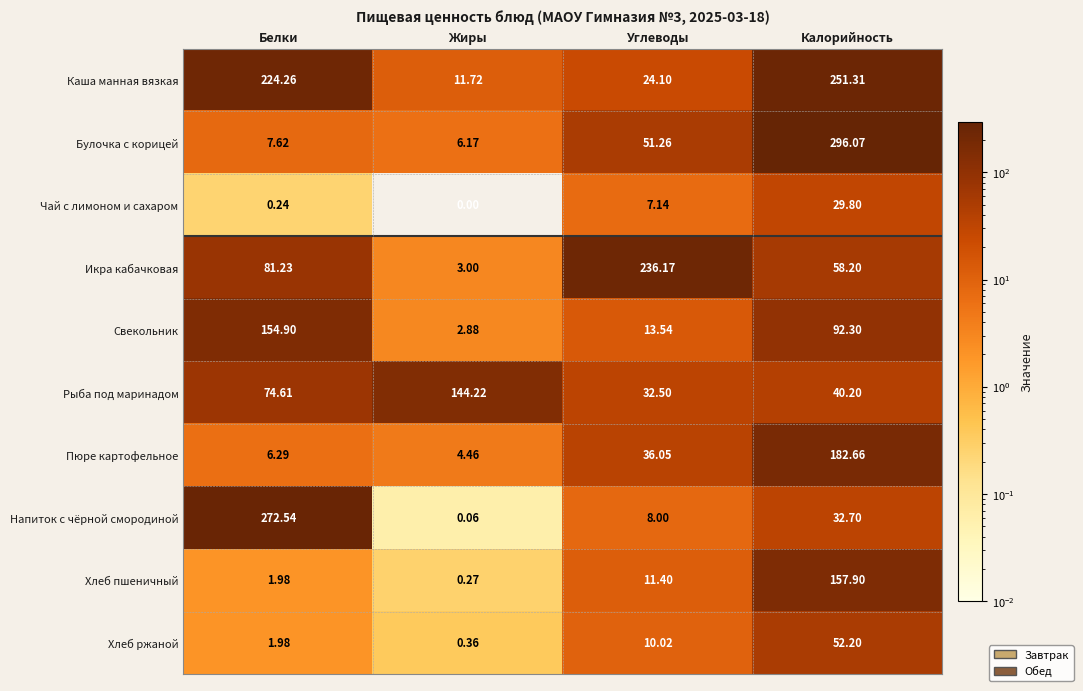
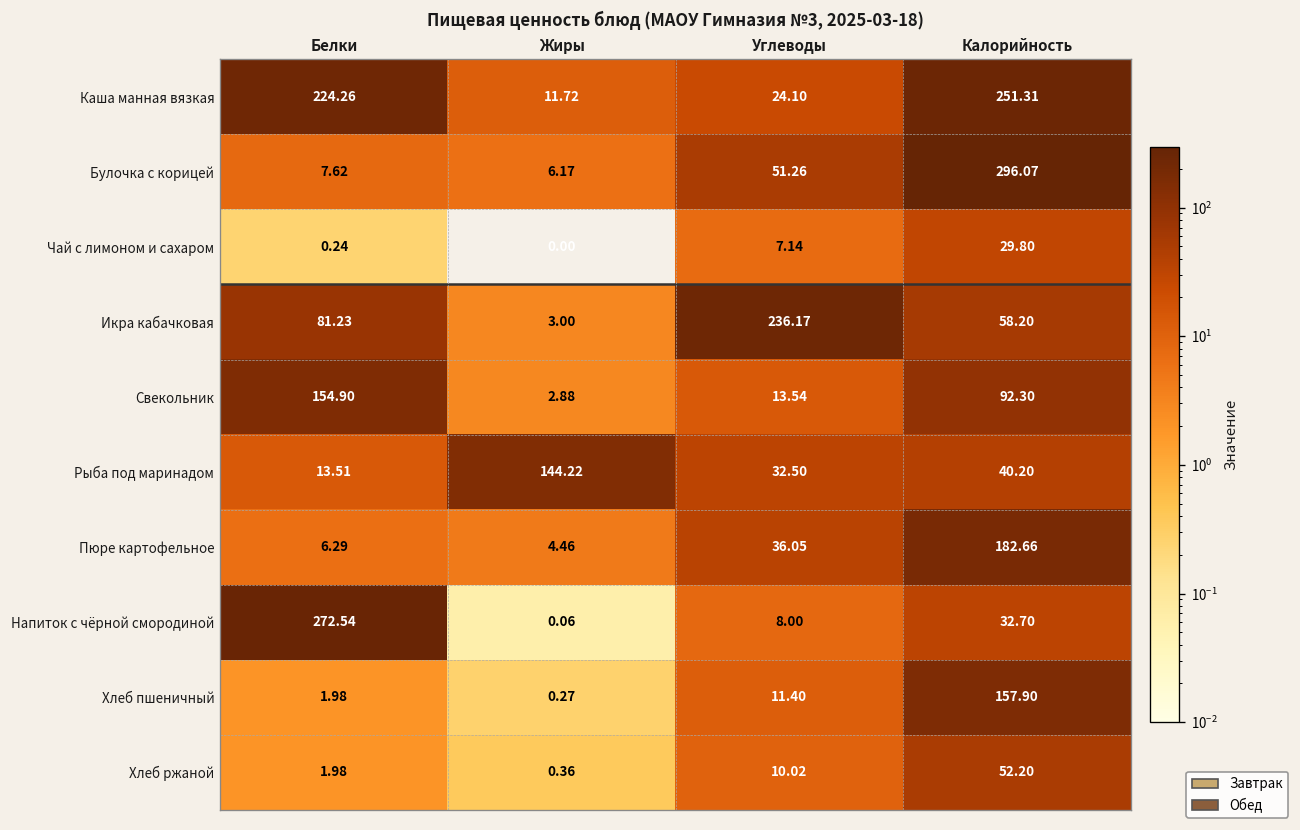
Рыба под маринадом, Белки: 74.61 -> 13.51
